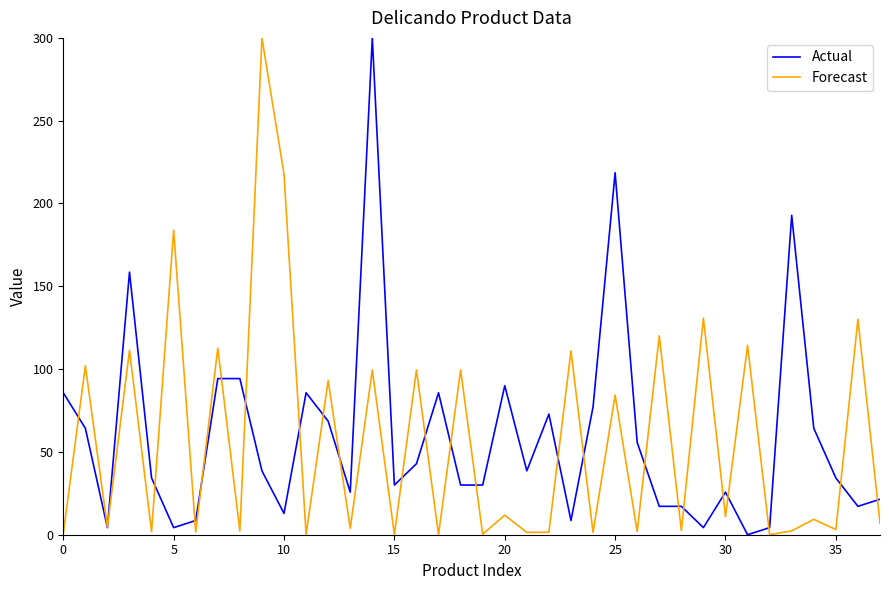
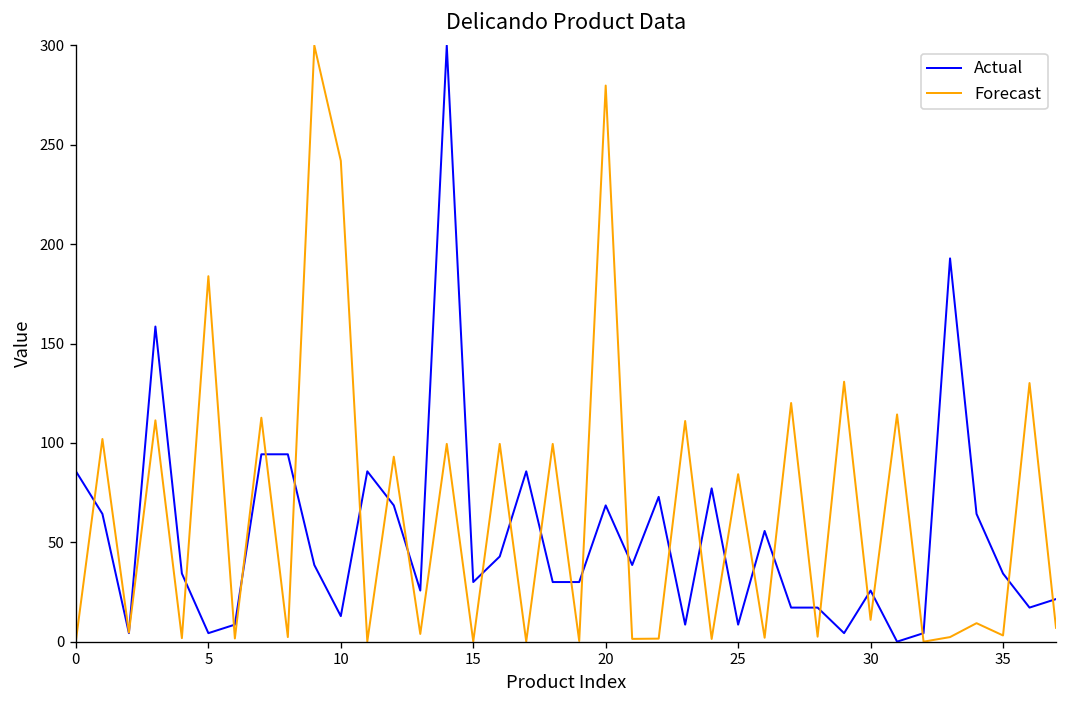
Forecast, 10: 218 -> 242
Actual, 20: 90 -> 69
Forecast, 20: 12 -> 280
Actual, 25: 219 -> 9
